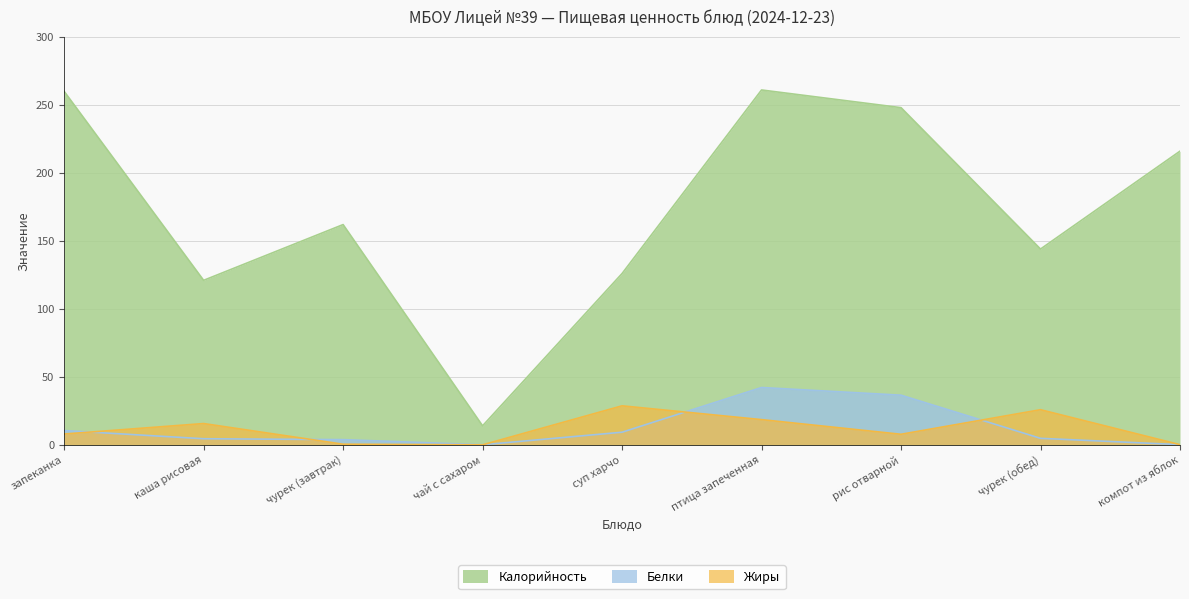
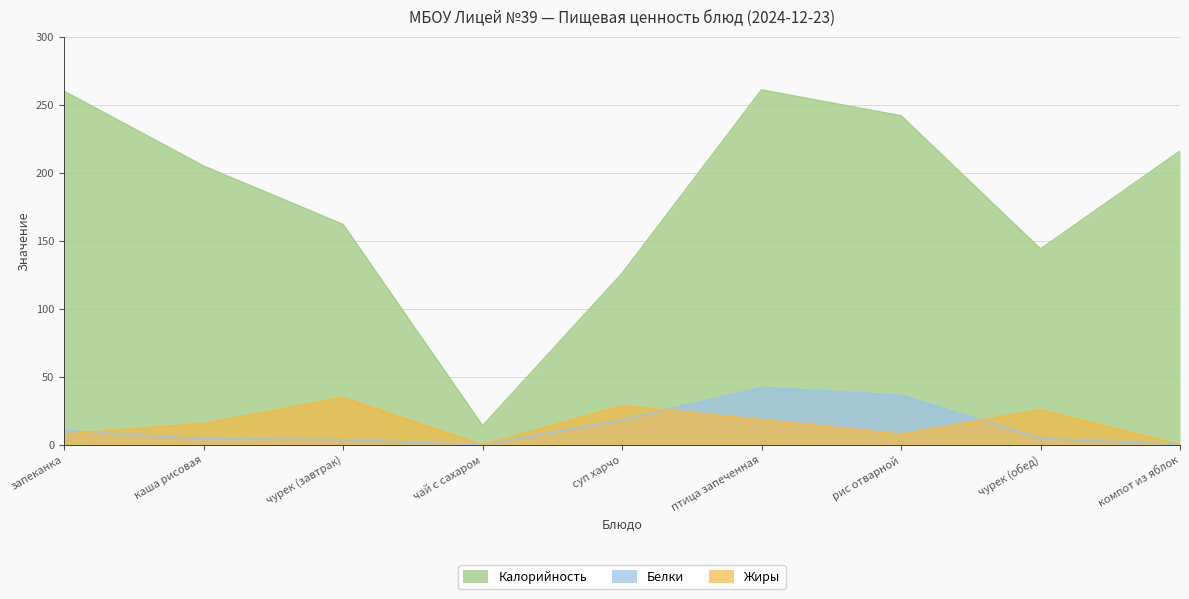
Калорийность, каша рисовая: 121 -> 205
Жиры, чурек (завтрак): 0 -> 35
Белки, суп харчо: 9 -> 18
Калорийность, рис отварной: 248 -> 242
